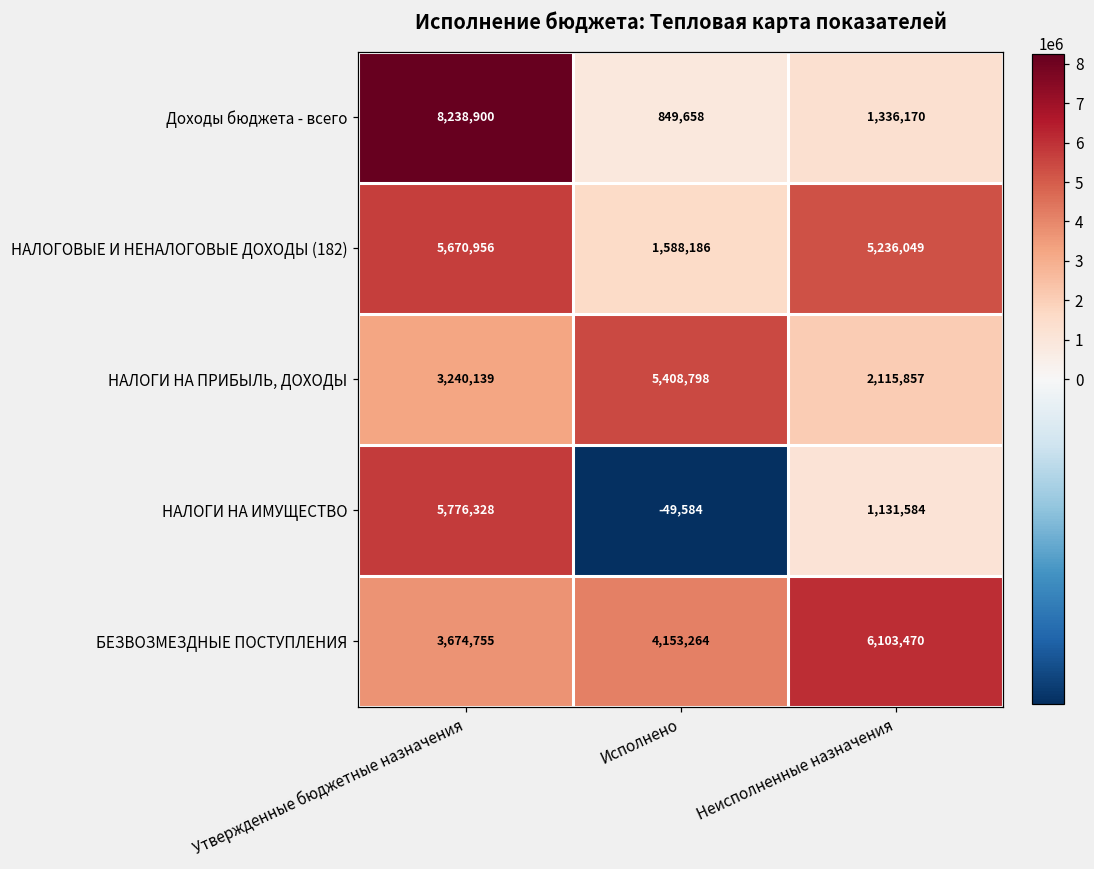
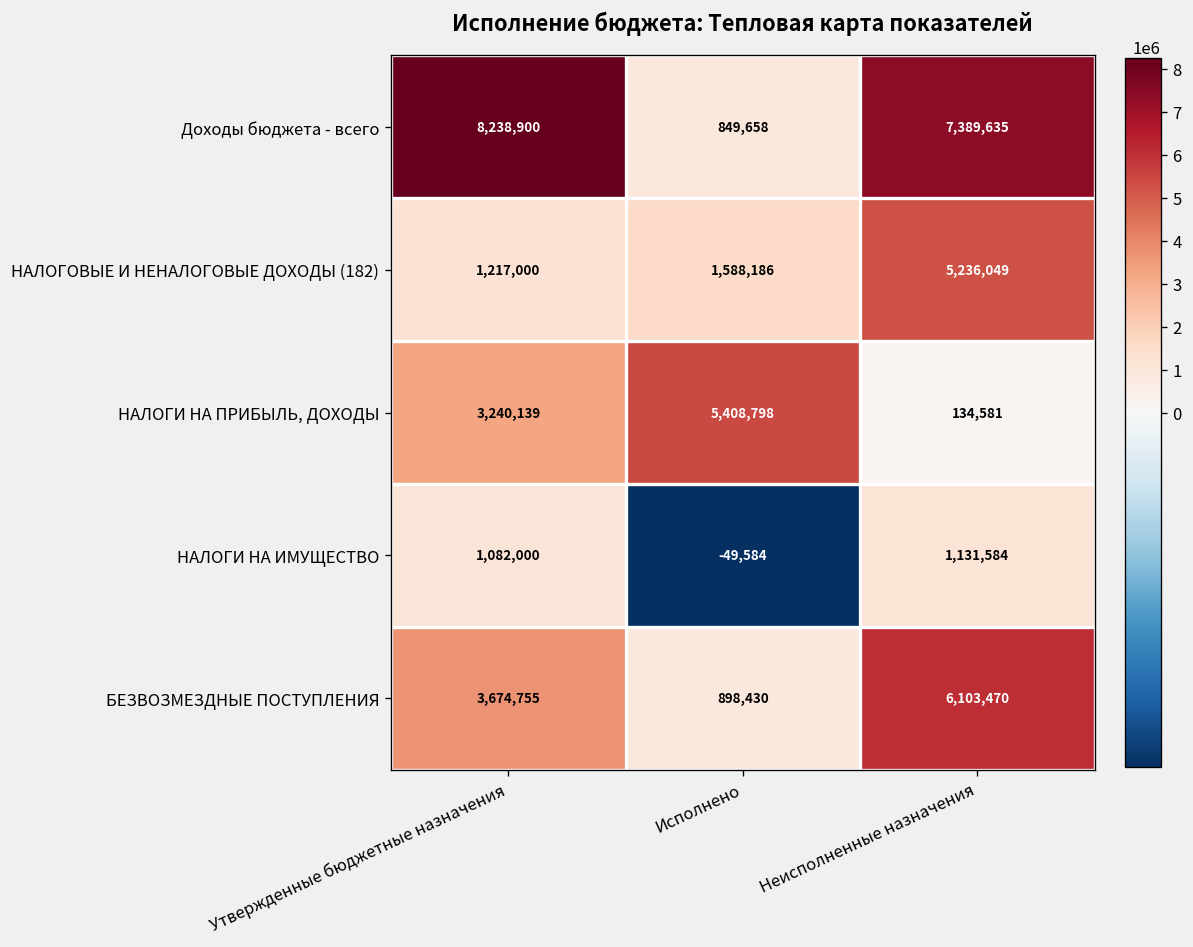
Доходы бюджета - всего, Неисполненные назначения: 1,336,170 -> 7,389,635
НАЛОГОВЫЕ И НЕНАЛОГОВЫЕ ДОХОДЫ (182), Утвержденные бюджетные назначения: 5,670,956 -> 1,217,000
НАЛОГИ НА ПРИБЫЛЬ, ДОХОДЫ, Неисполненные назначения: 2,115,857 -> 134,581
НАЛОГИ НА ИМУЩЕСТВО, Утвержденные бюджетные назначения: 5,776,328 -> 1,082,000
БЕЗВОЗМЕЗДНЫЕ ПОСТУПЛЕНИЯ, Исполнено: 4,153,264 -> 898,430
